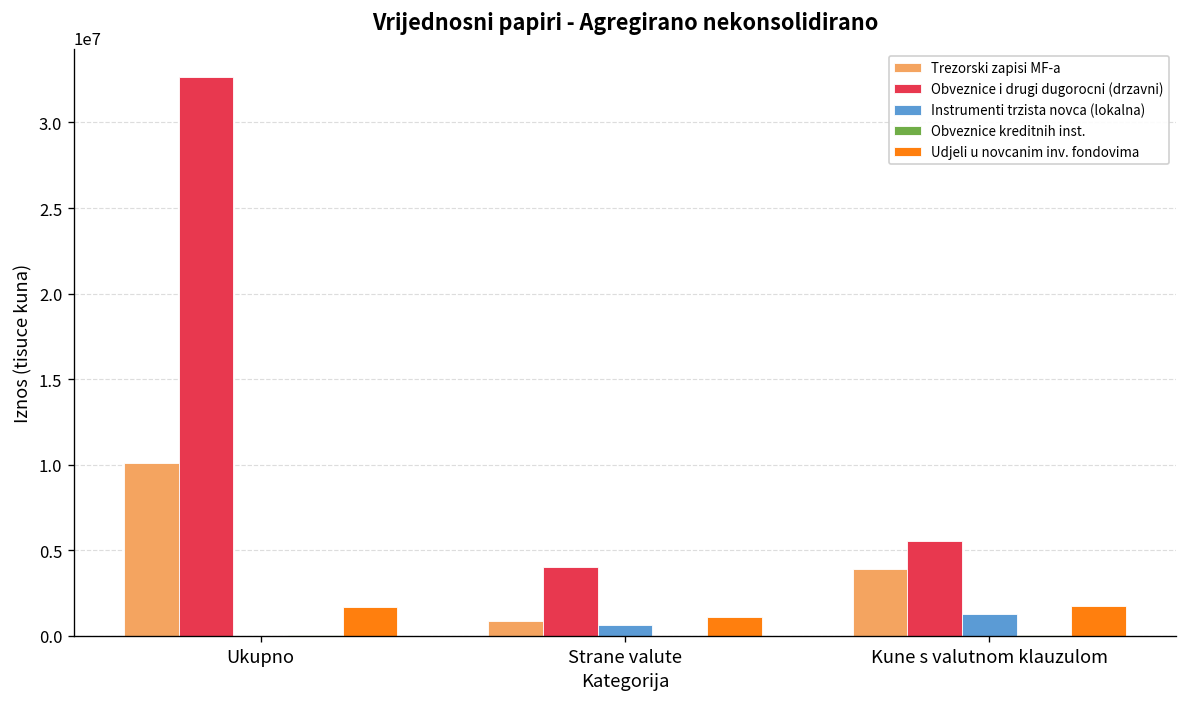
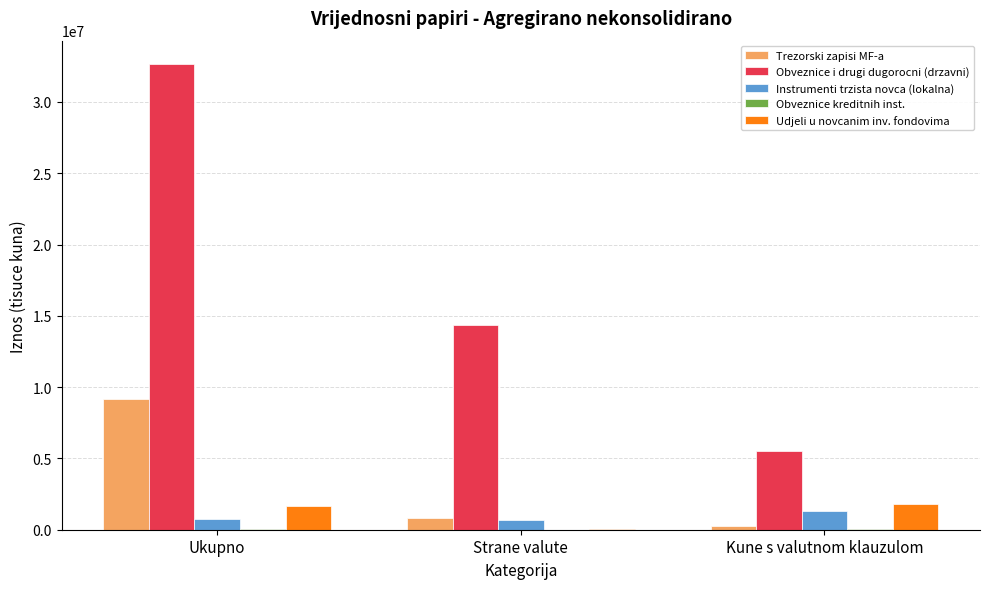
Trezorski zapisi MF-a, Ukupno: 10100000 -> 9200000
Instrumenti trzista novca (lokalna), Ukupno: 0 -> 700000
Obveznice i drugi dugorocni (drzavni), Strane valute: 4000000 -> 14400000
Udjeli u novcanim inv. fondovima, Strane valute: 1100000 -> 0
Trezorski zapisi MF-a, Kune s valutnom klauzulom: 3900000 -> 300000
